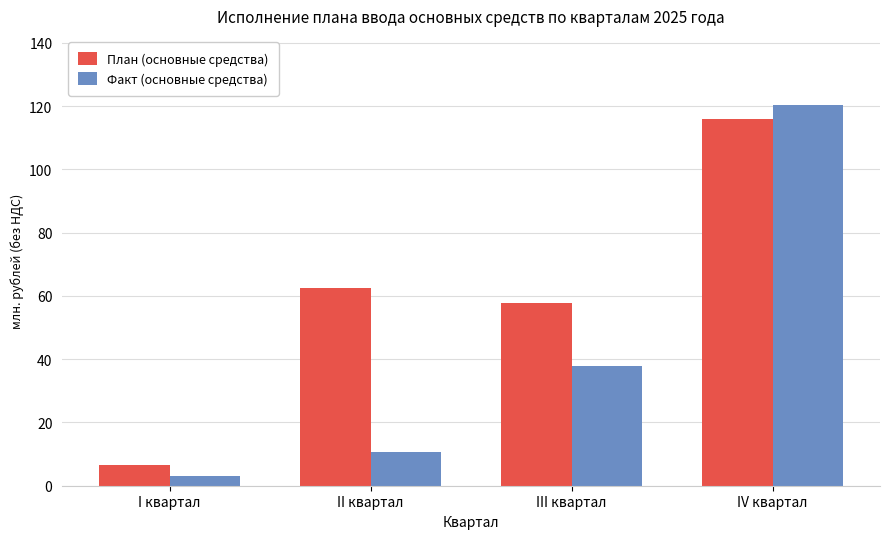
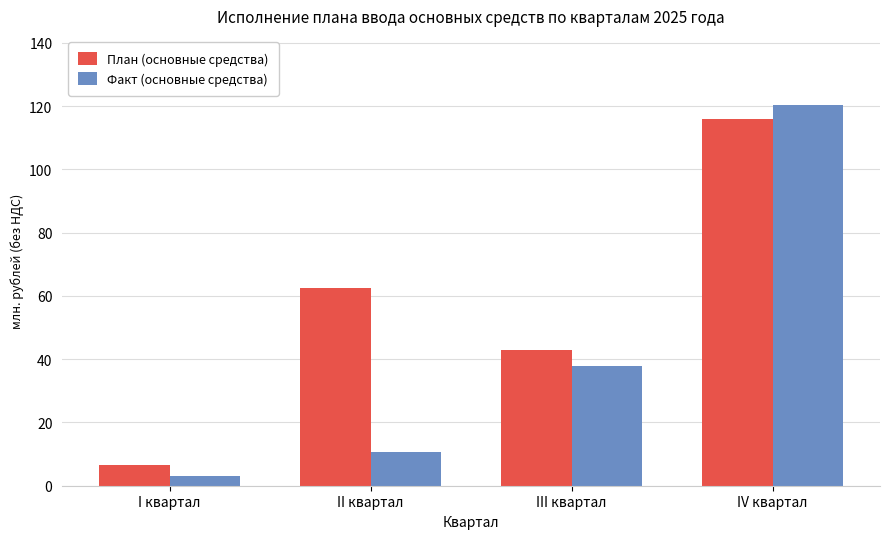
План (основные средства), III квартал: 58 -> 43
